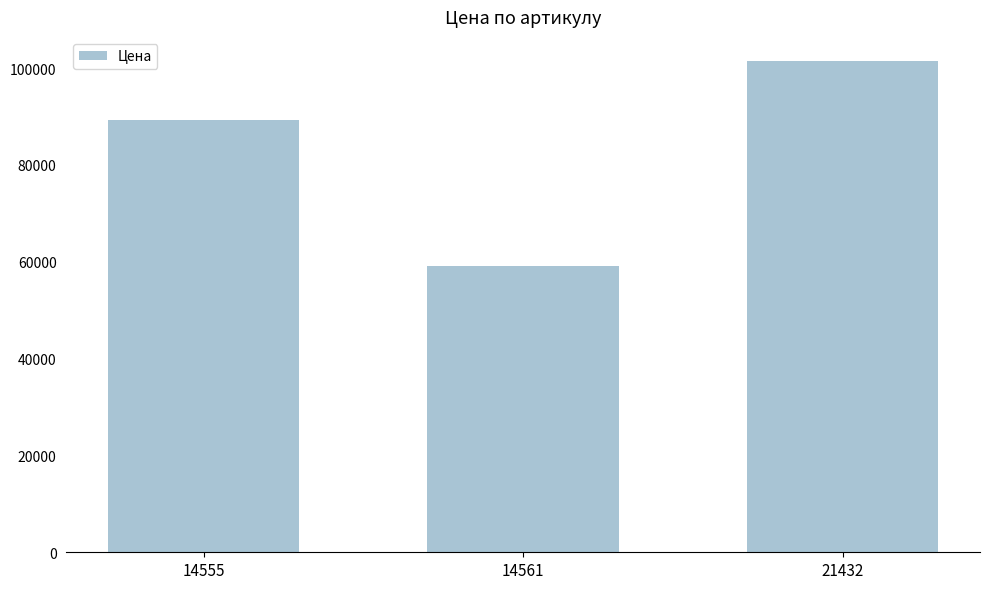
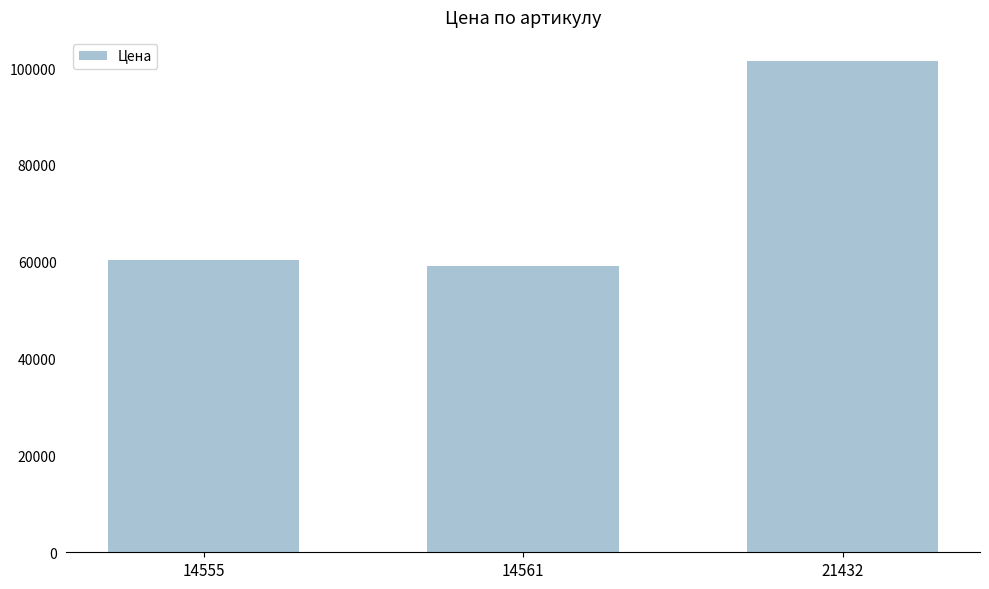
14555: 89000 -> 60000
